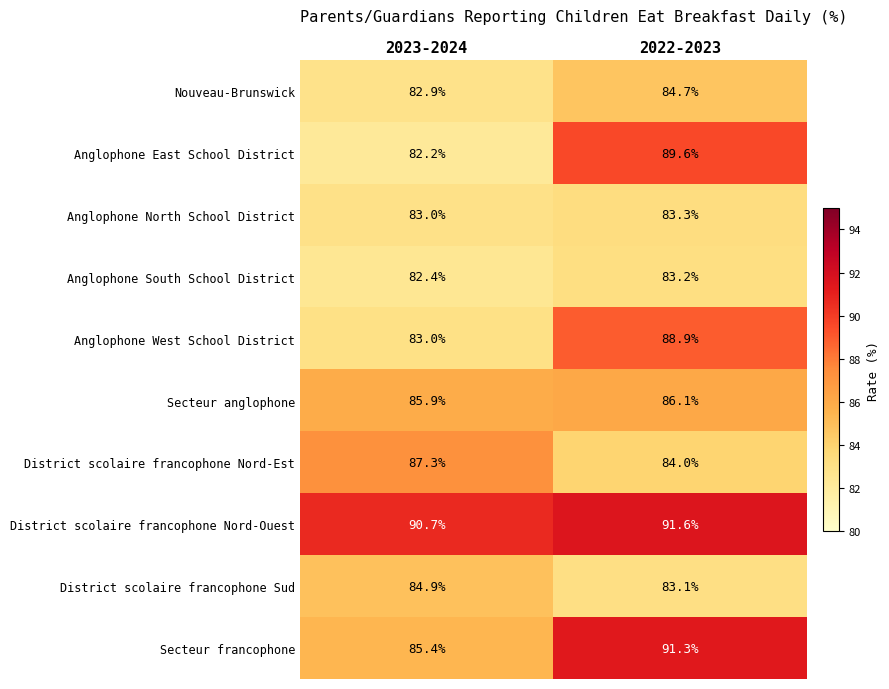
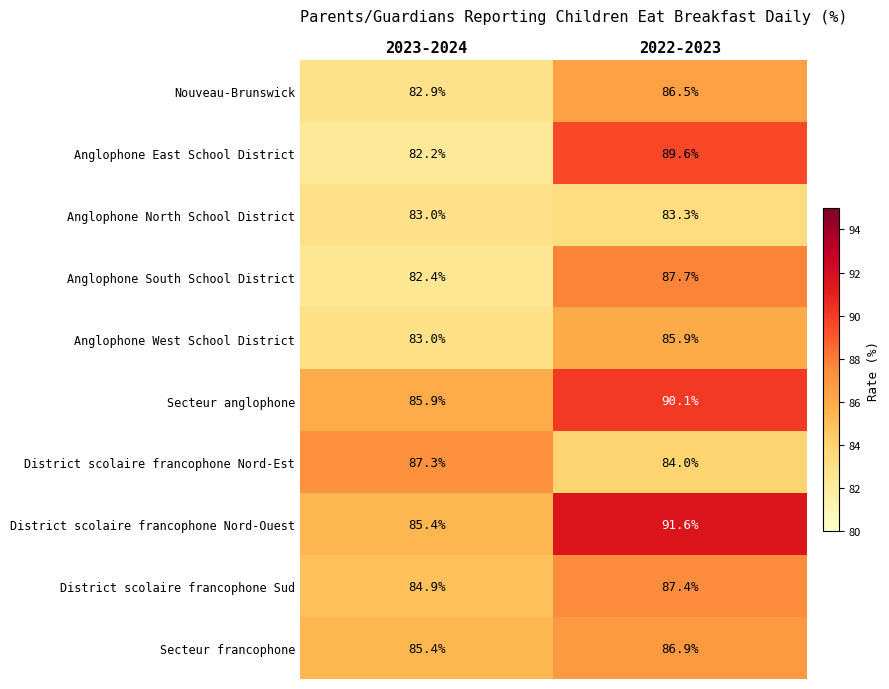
Nouveau-Brunswick, 2022-2023: 84.7% -> 86.5%
Anglophone South School District, 2022-2023: 83.2% -> 87.7%
Anglophone West School District, 2022-2023: 88.9% -> 85.9%
Secteur anglophone, 2022-2023: 86.1% -> 90.1%
District scolaire francophone Nord-Ouest, 2023-2024: 90.7% -> 85.4%
District scolaire francophone Sud, 2022-2023: 83.1% -> 87.4%
Secteur francophone, 2022-2023: 91.3% -> 86.9%
